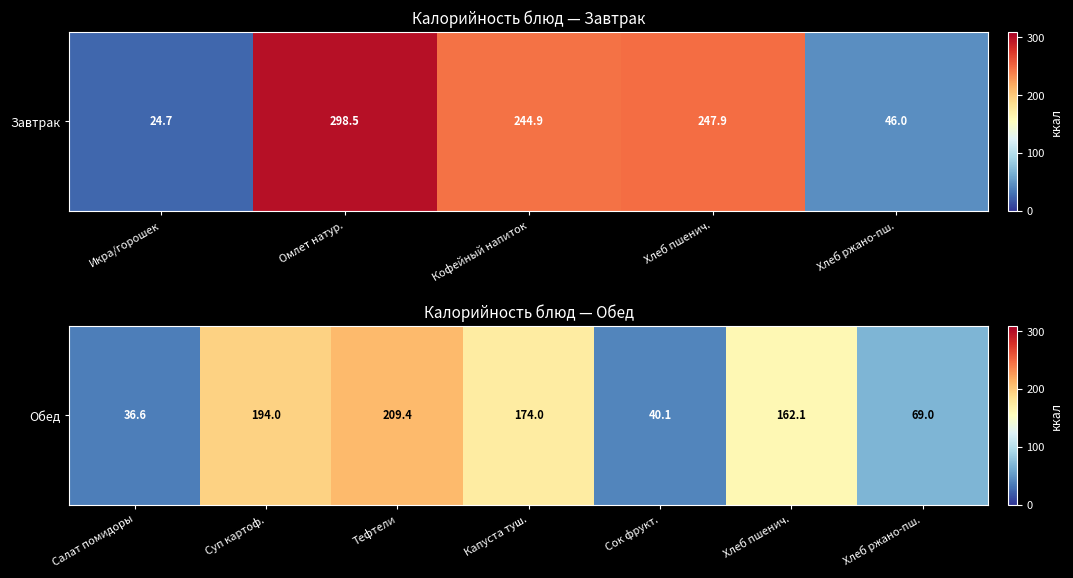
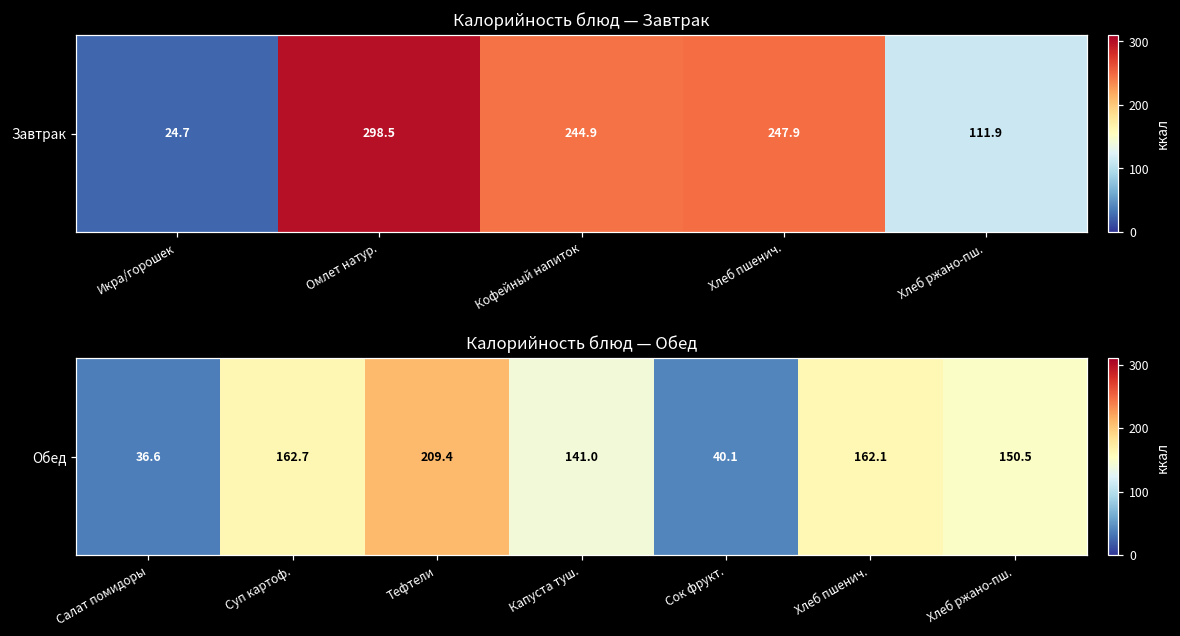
Калорийность блюд — Завтрак, Завтрак, Хлеб ржано-пш.: 46.0 -> 111.9
Калорийность блюд — Обед, Обед, Суп картоф.: 194.0 -> 162.7
Калорийность блюд — Обед, Обед, Капуста туш.: 174.0 -> 141.0
Калорийность блюд — Обед, Обед, Хлеб ржано-пш.: 69.0 -> 150.5
